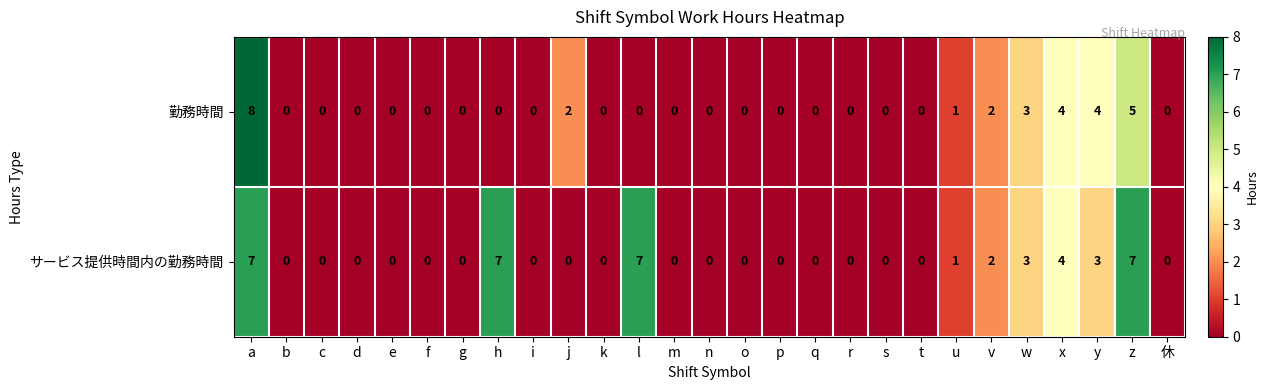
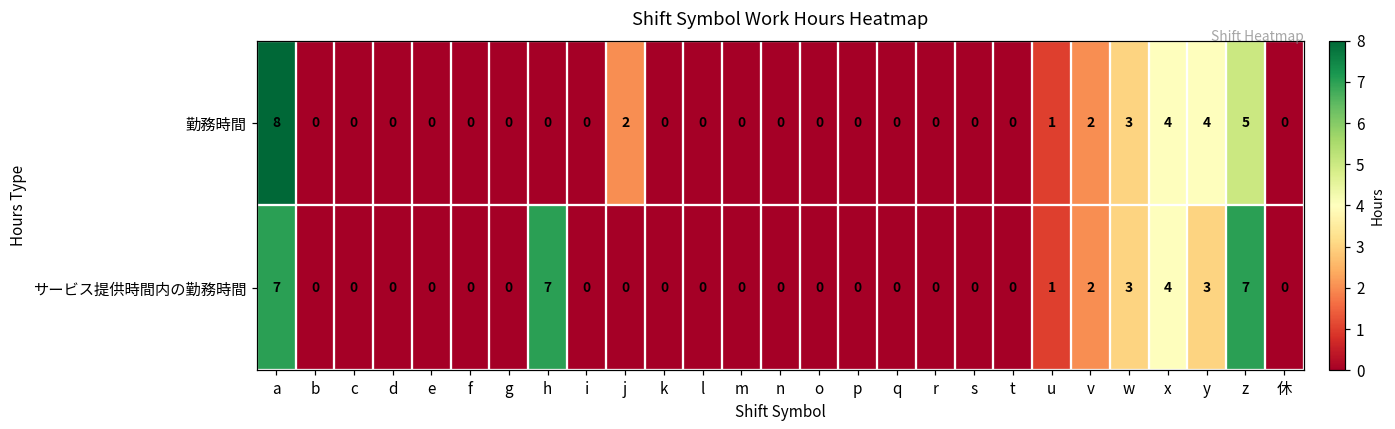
サービス提供時間内の勤務時間, l: 7 -> 0
